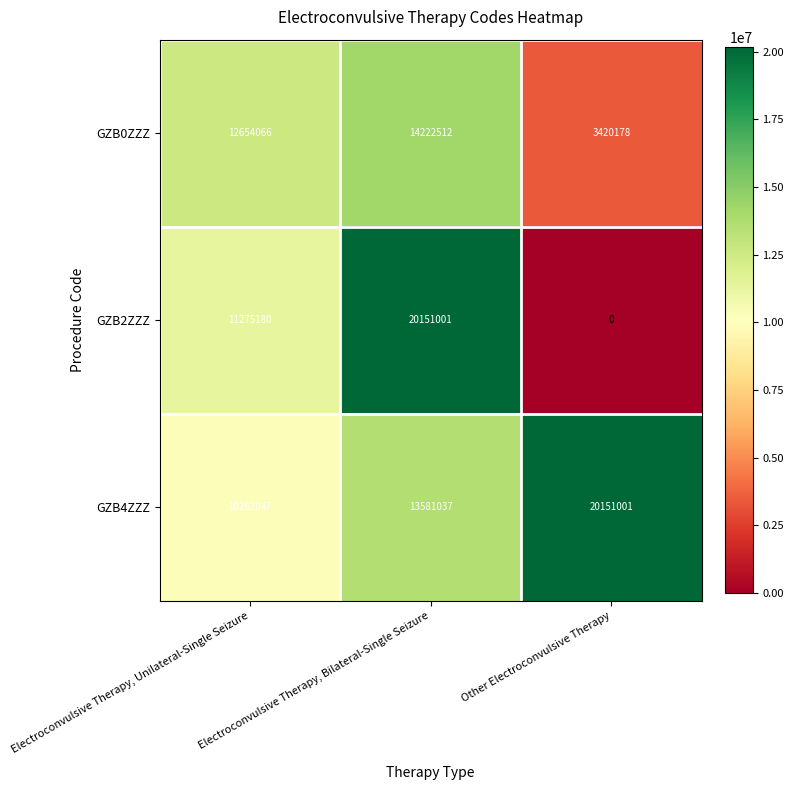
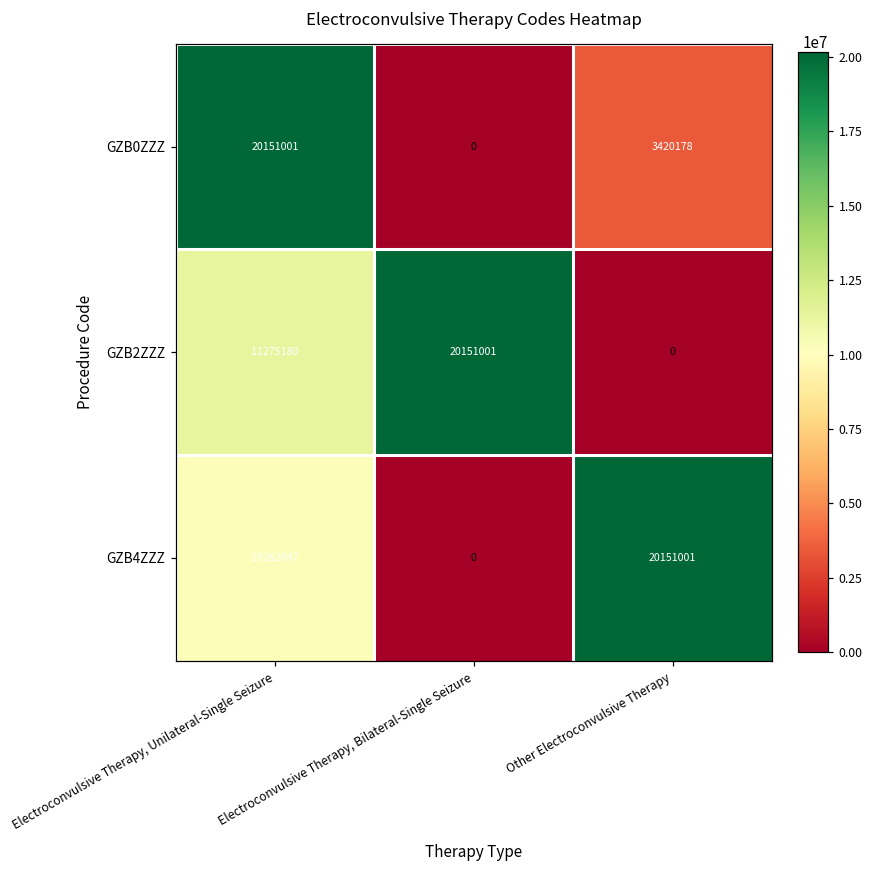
GZB0ZZZ, Electroconvulsive Therapy, Unilateral-Single Seizure: 12654066 -> 20151001
GZB0ZZZ, Electroconvulsive Therapy, Bilateral-Single Seizure: 14222512 -> 0
GZB4ZZZ, Electroconvulsive Therapy, Bilateral-Single Seizure: 13581037 -> 0
